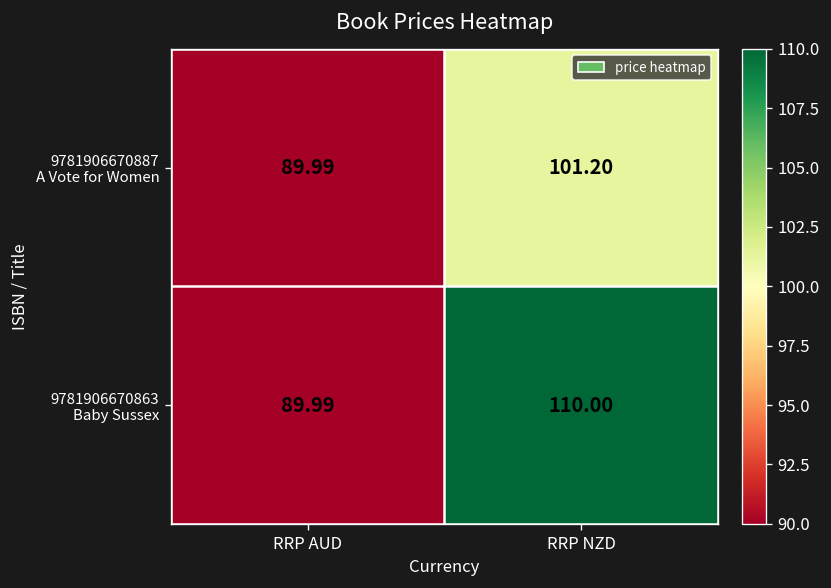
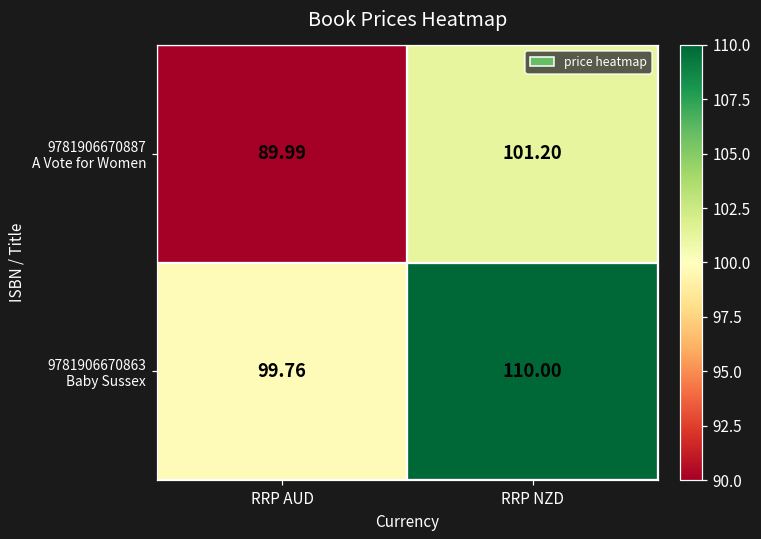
9781906670863 Baby Sussex, RRP AUD: 89.99 -> 99.76
